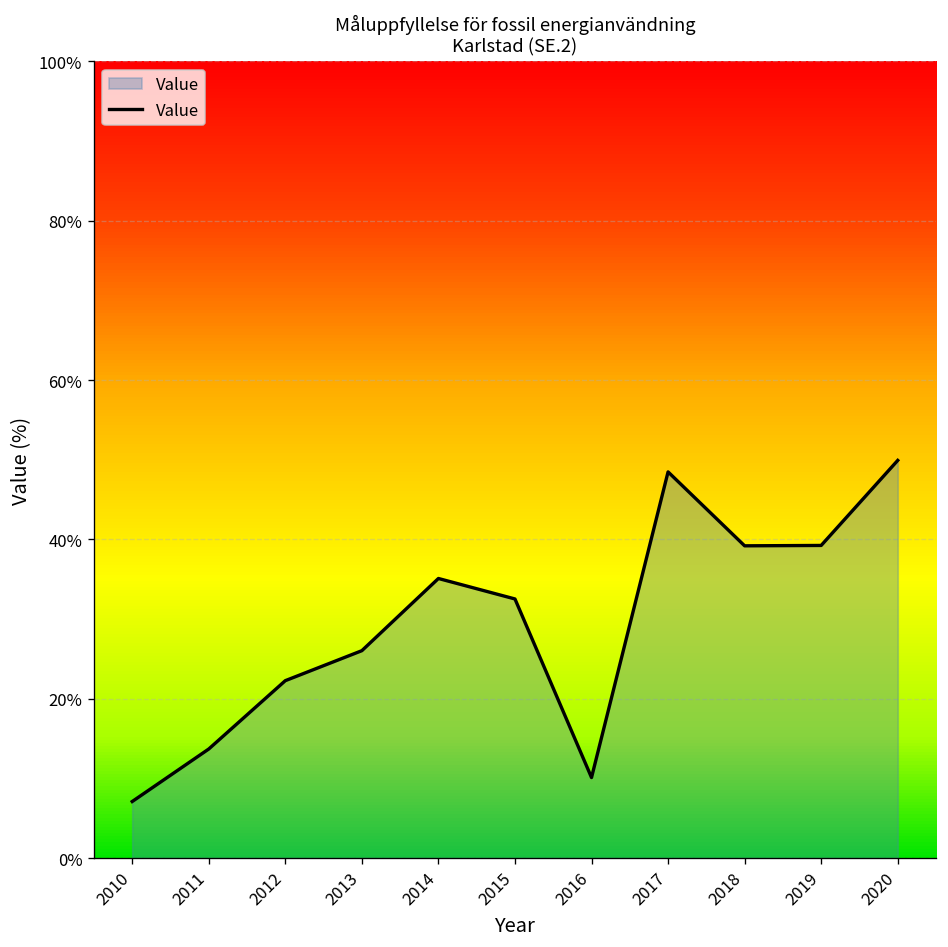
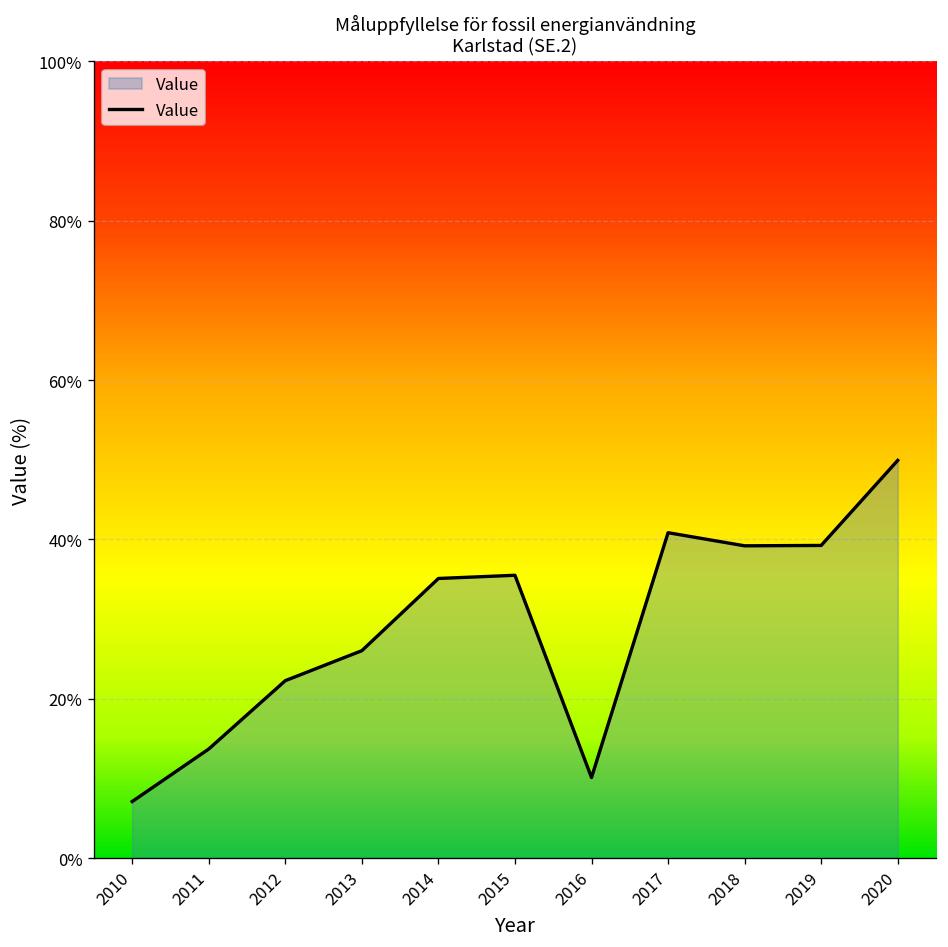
2015: 33% -> 35%
2017: 48% -> 41%
